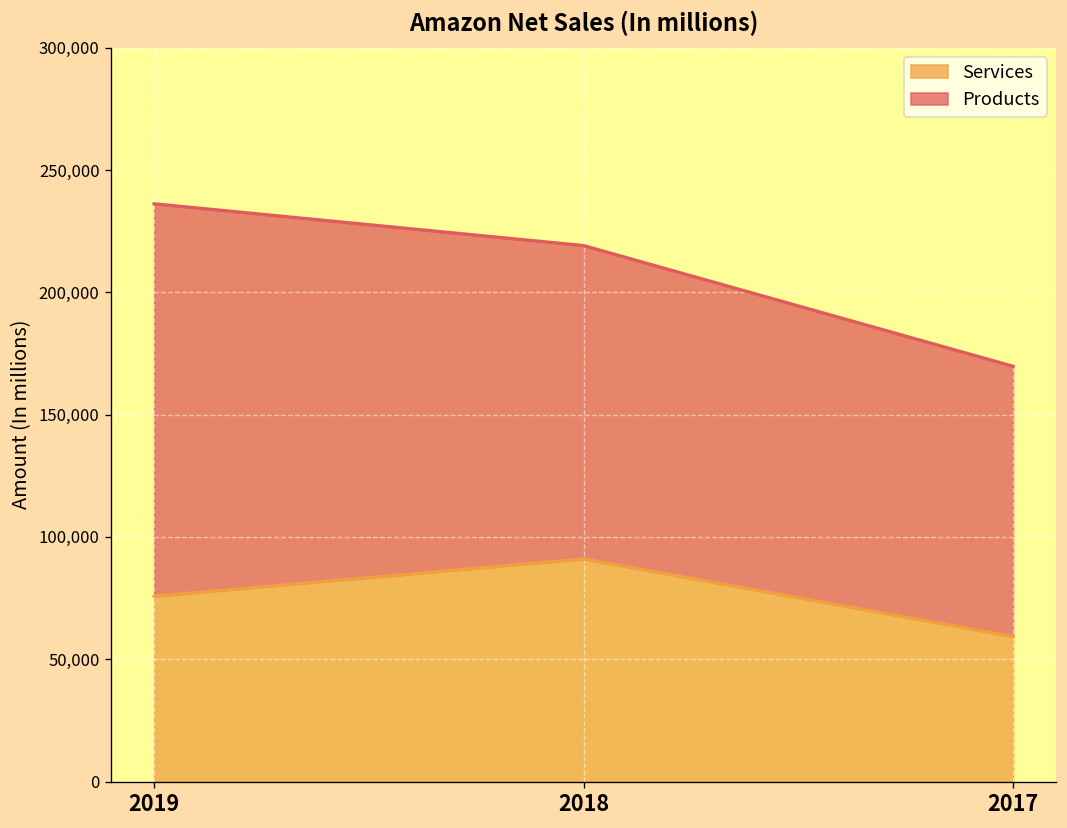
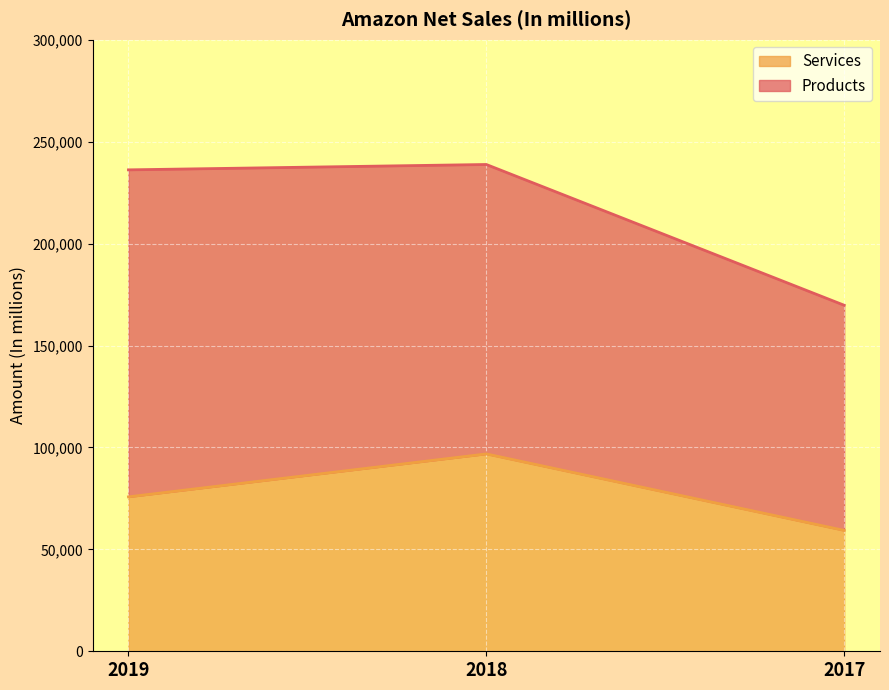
Services, 2018: 91,000 -> 97,000
Products, 2018: 128,000 -> 142,000
